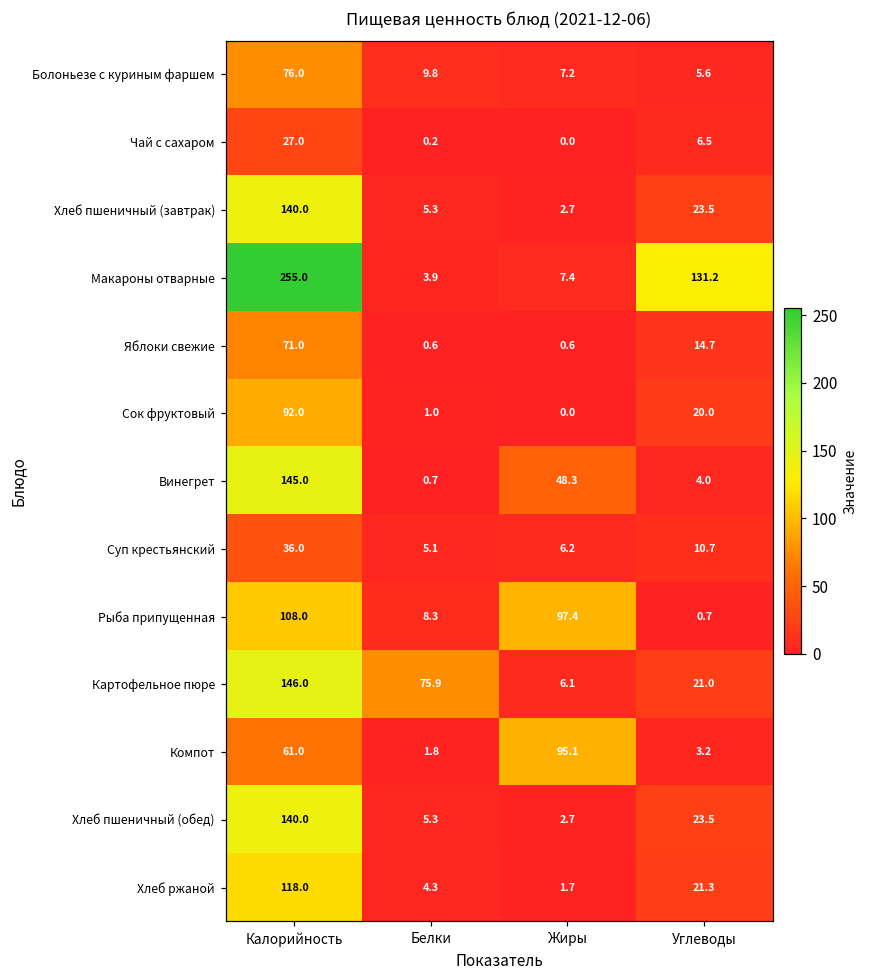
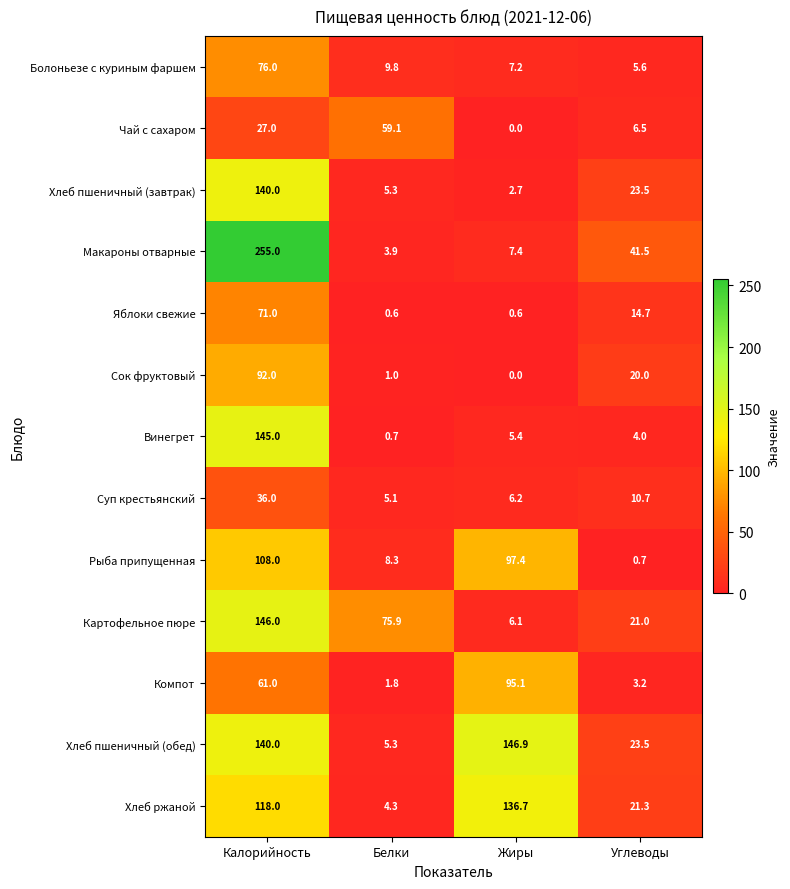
Чай с сахаром, Белки: 0.2 -> 59.1
Макароны отварные, Углеводы: 131.2 -> 41.5
Винегрет, Жиры: 48.3 -> 5.4
Хлеб пшеничный (обед), Жиры: 2.7 -> 146.9
Хлеб ржаной, Жиры: 1.7 -> 136.7
